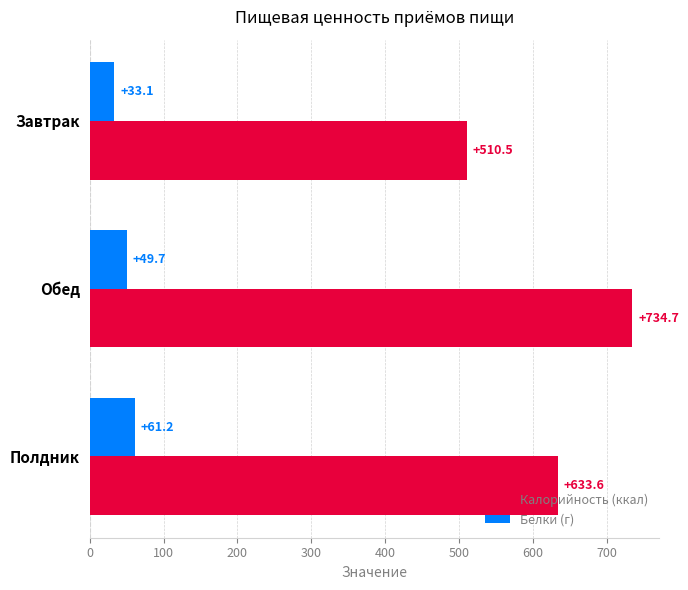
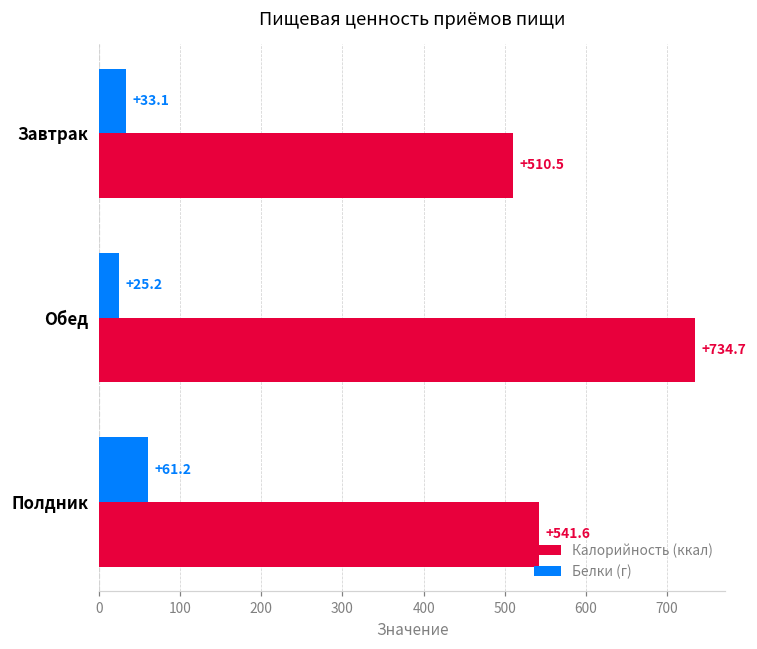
Белки (г), Обед: +49.7 -> +25.2
Калорийность (ккал), Полдник: +633.6 -> +541.6
